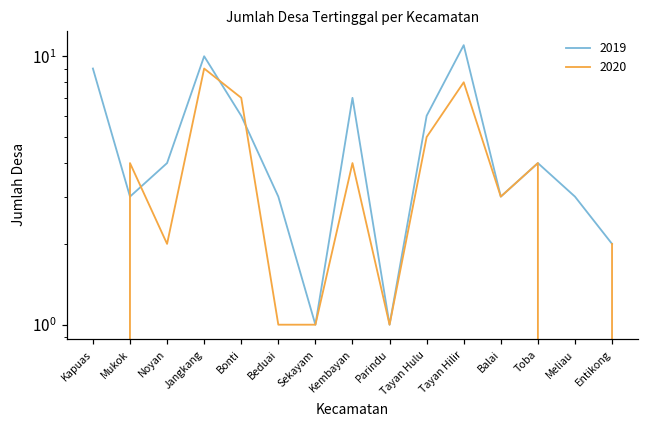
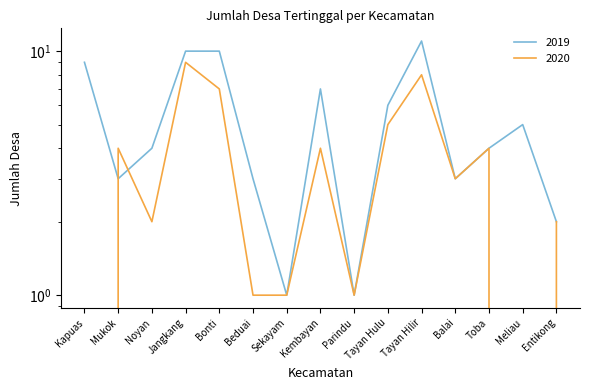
2019, Bonti: 6 -> 10
2019, Meliau: 3 -> 5
